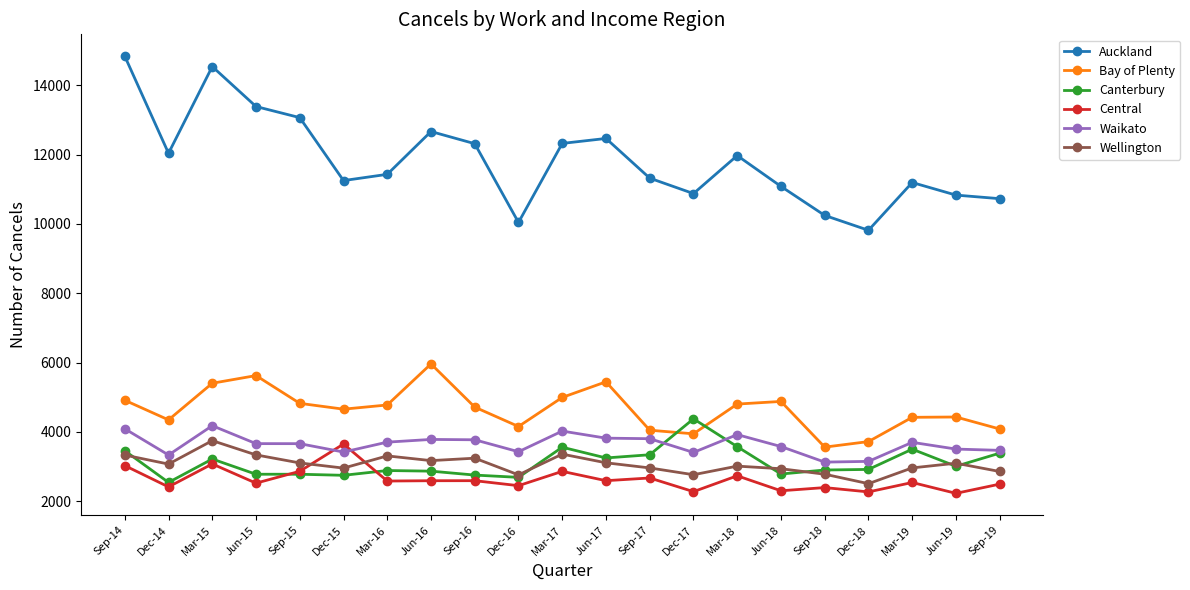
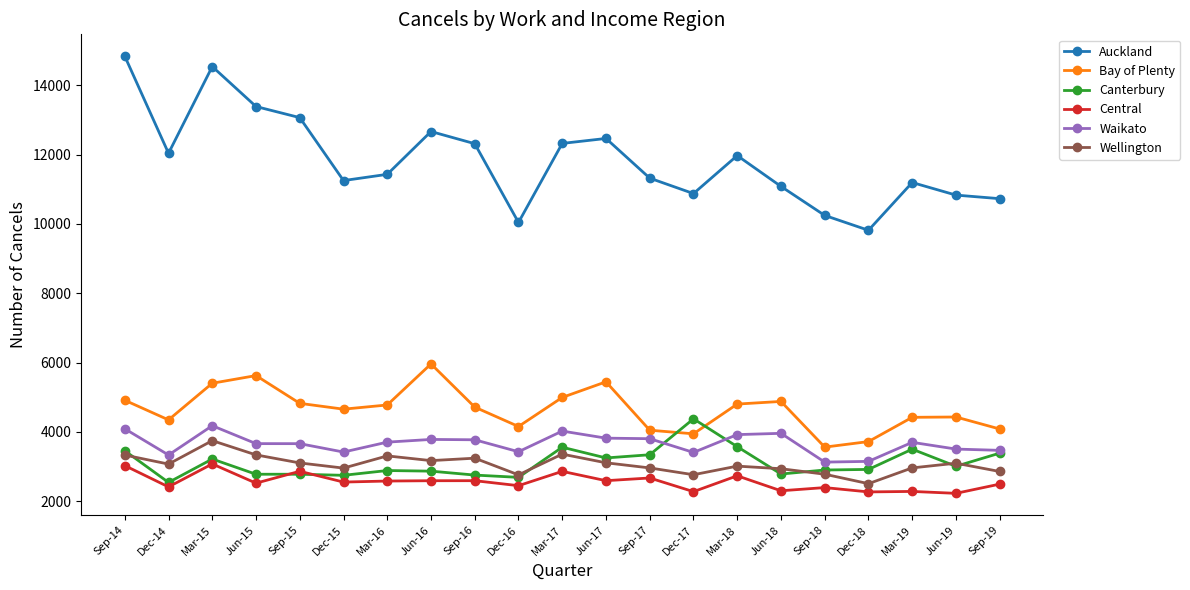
Central, Dec-15: 3700 -> 2600
Waikato, Jun-18: 3600 -> 4000
Central, Mar-19: 2500 -> 2300
